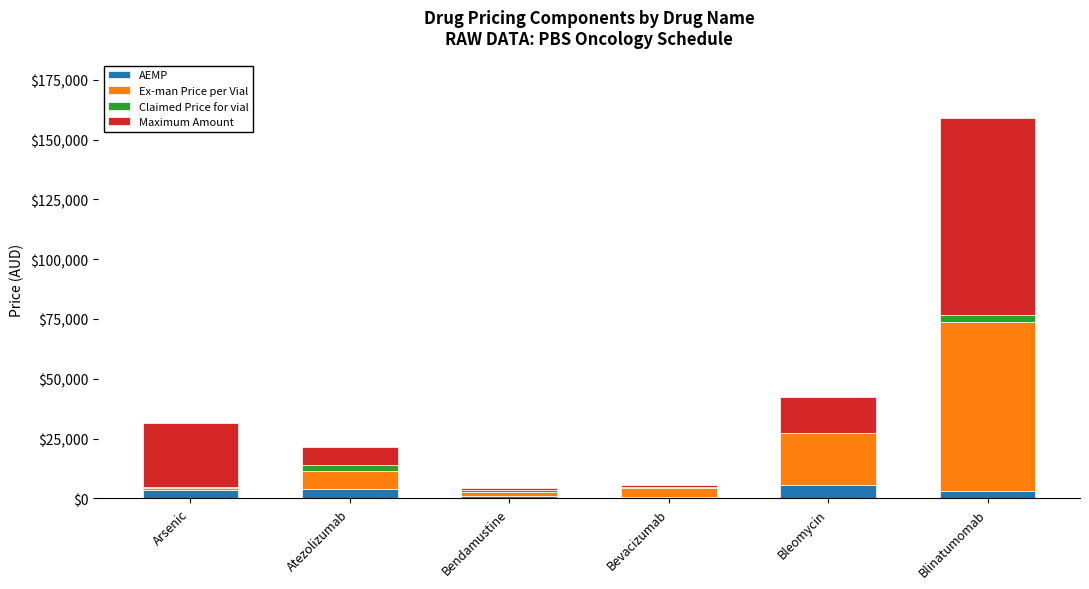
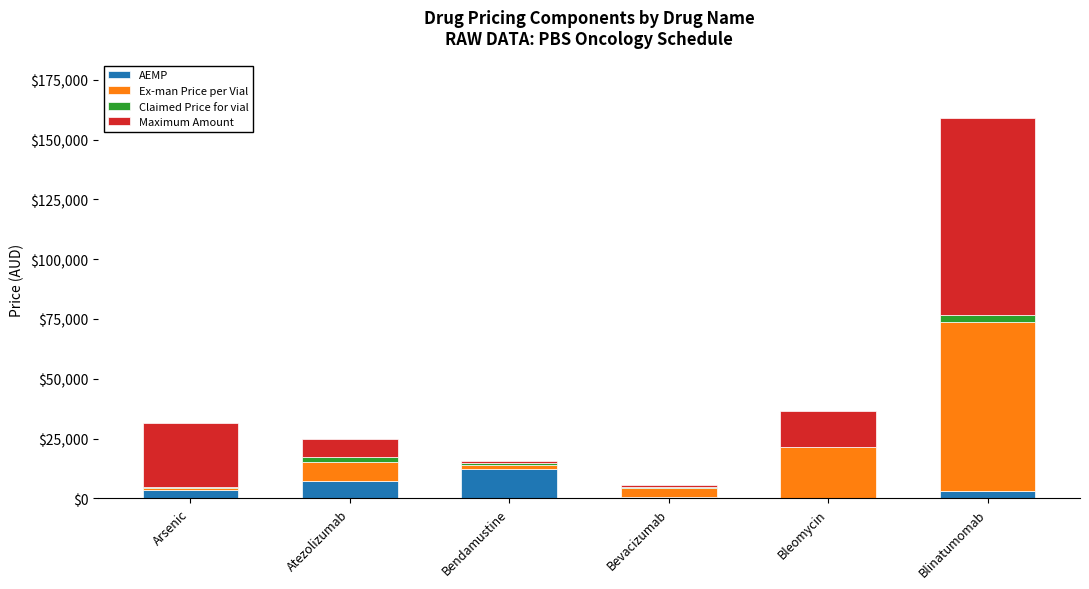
AEMP, Atezolizumab: $4,000 -> $7,000
AEMP, Bendamustine: $1,000 -> $12,000
AEMP, Bleomycin: $6,000 -> $0
